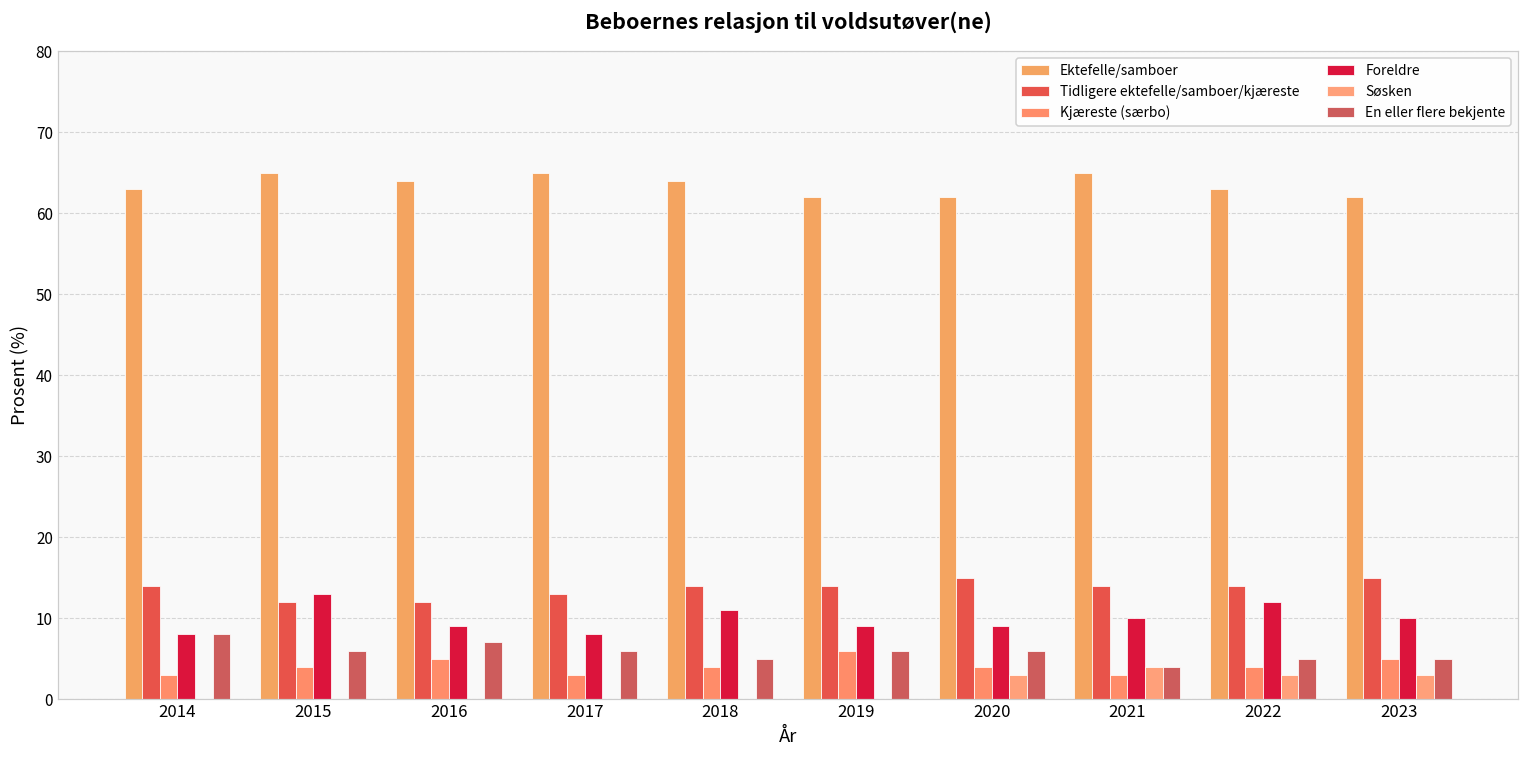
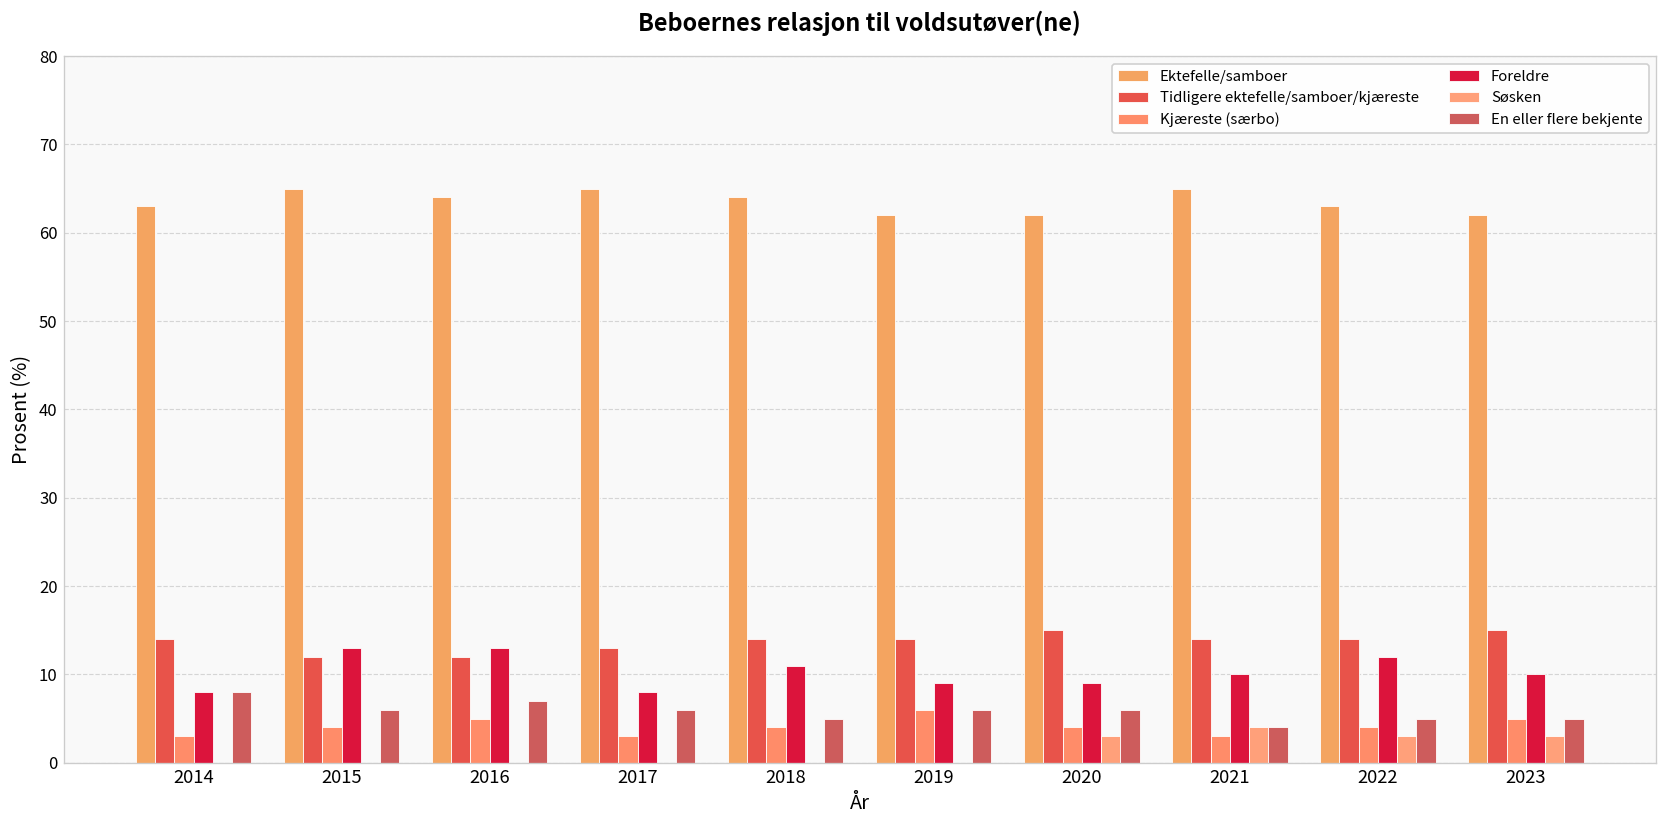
Foreldre, 2016: 9 -> 13
